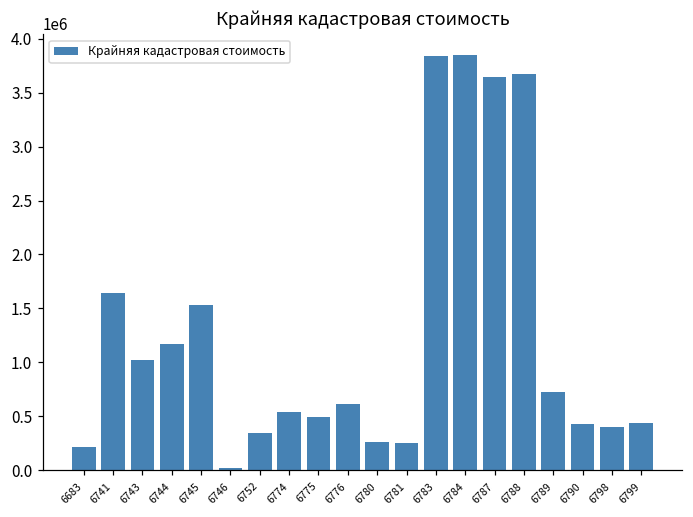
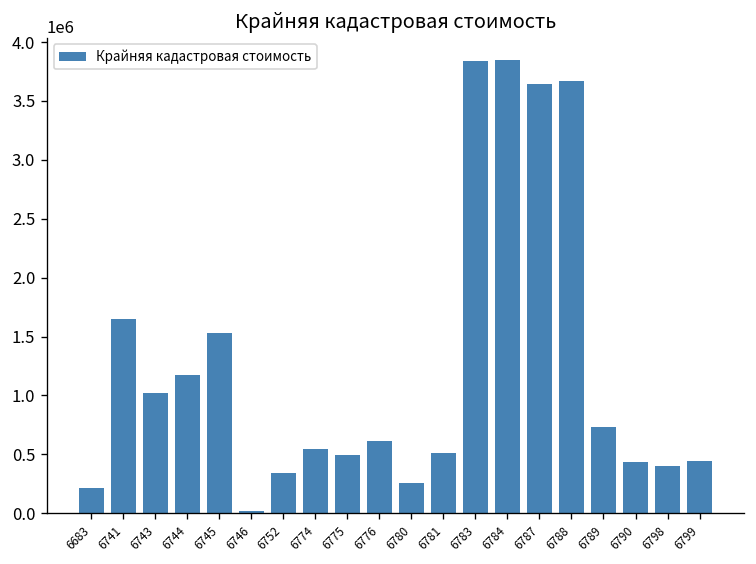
6781: 300000 -> 500000
